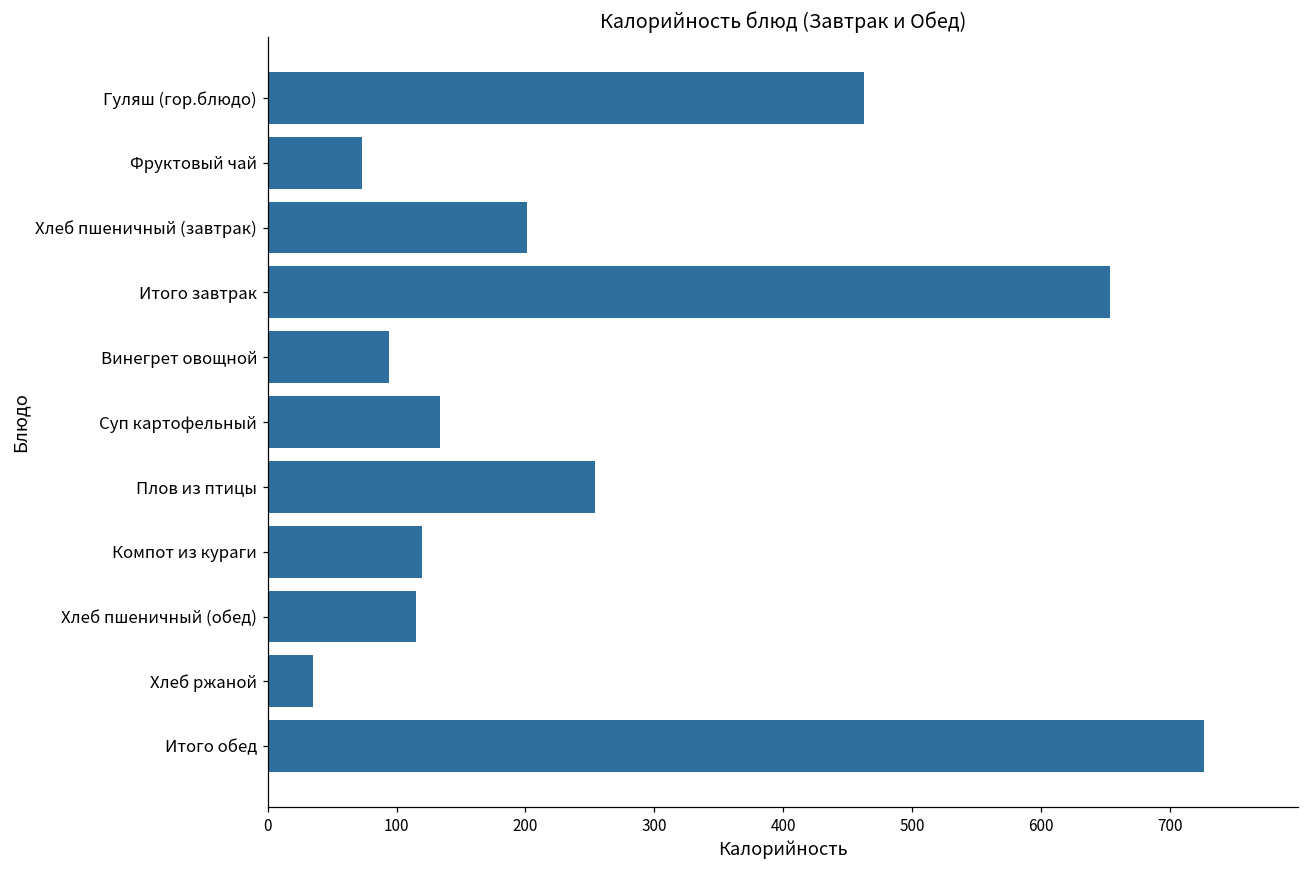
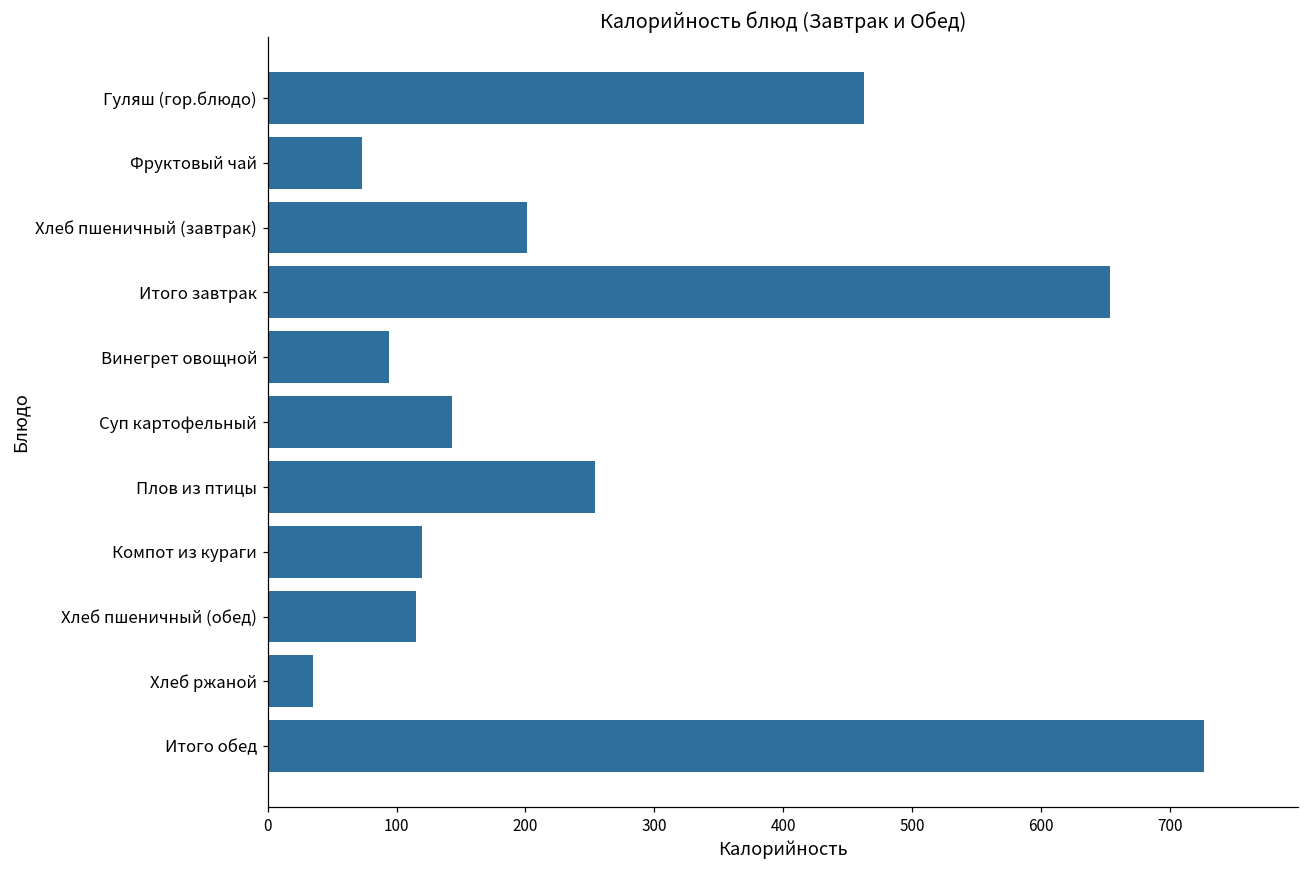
Суп картофельный: 134 -> 143
